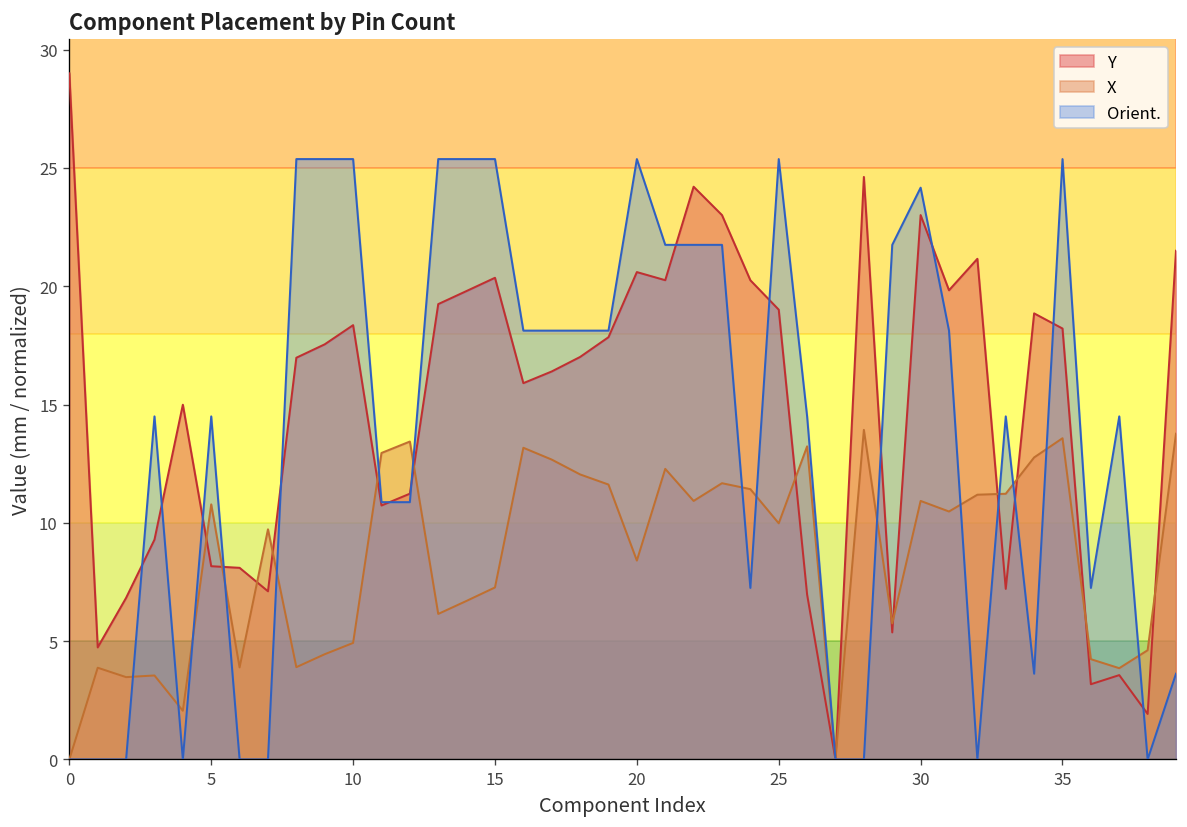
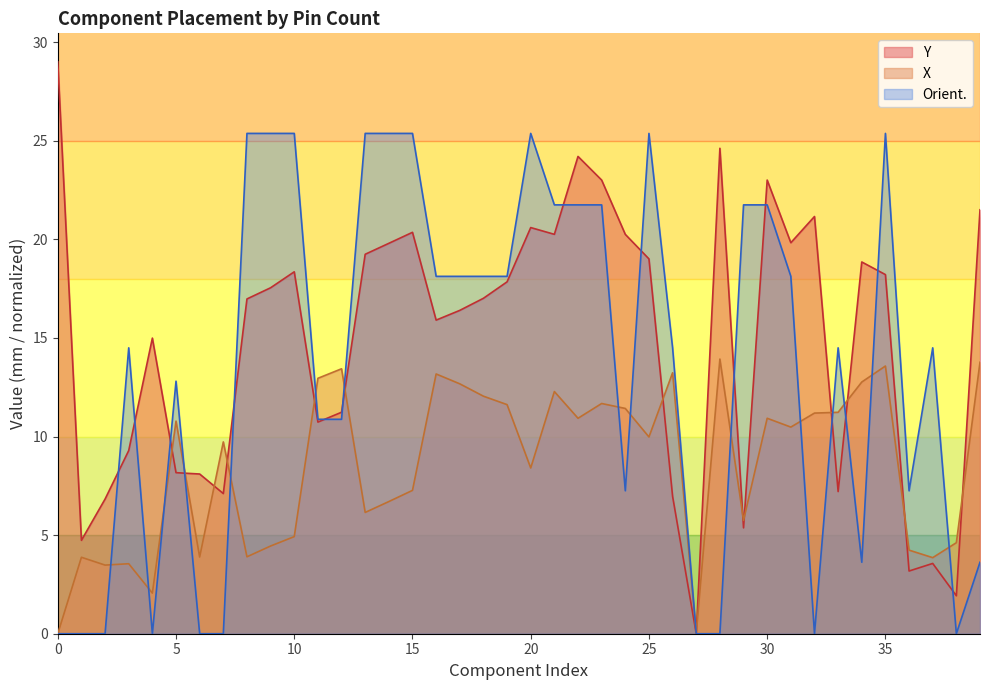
Orient., 5: 14.5 -> 12.8
Orient., 30: 24.2 -> 21.8
